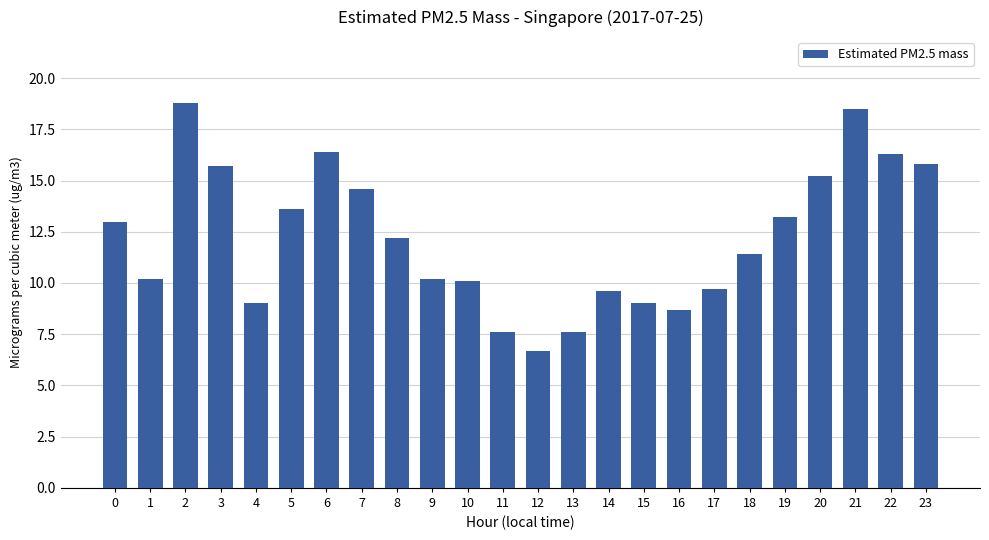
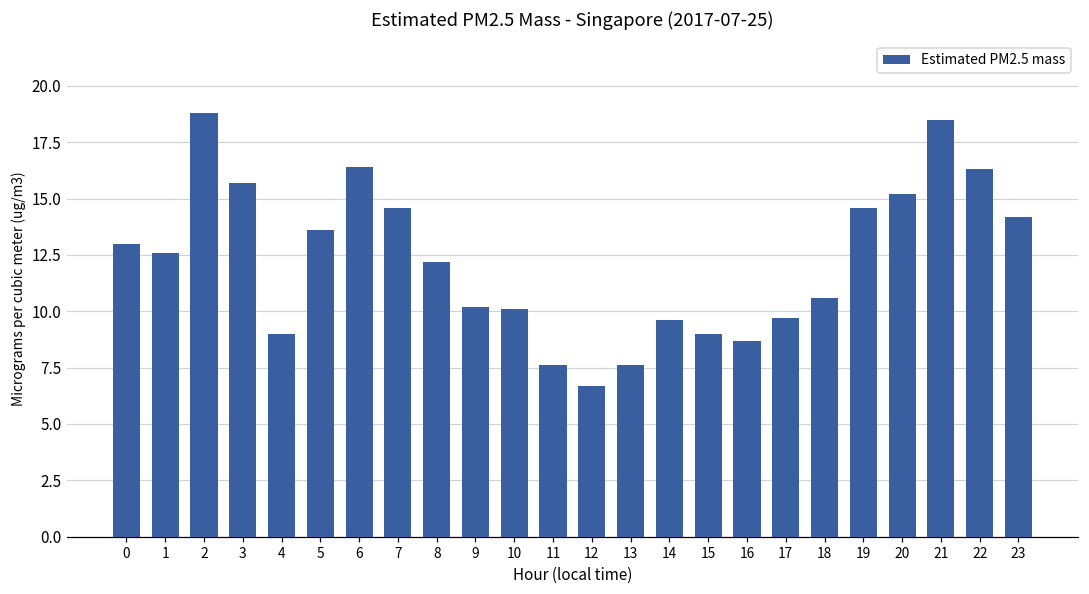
1: 10.2 -> 12.6
18: 11.4 -> 10.6
19: 13.2 -> 14.6
23: 15.8 -> 14.2
